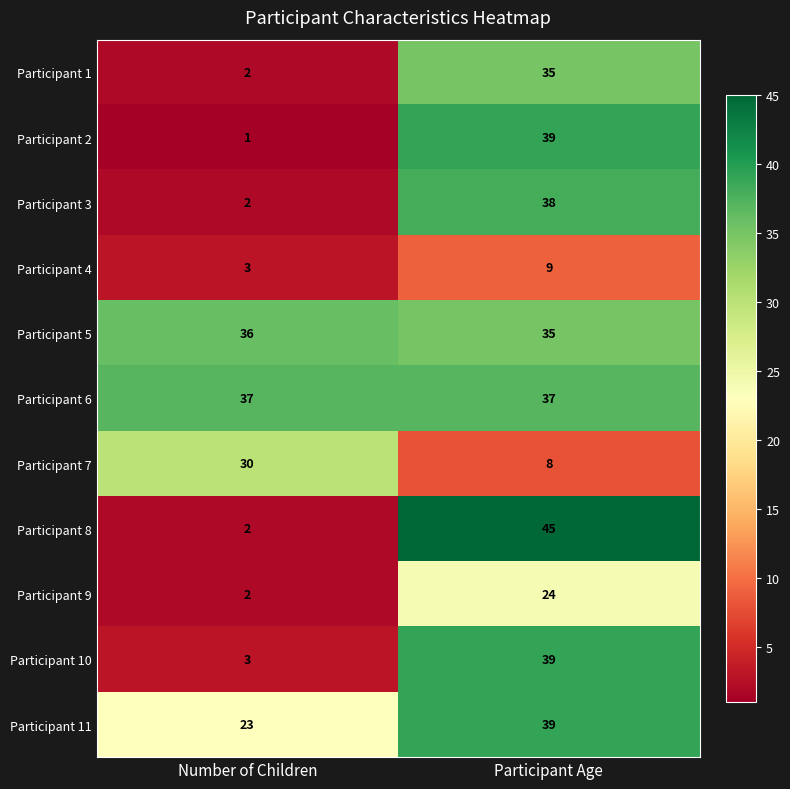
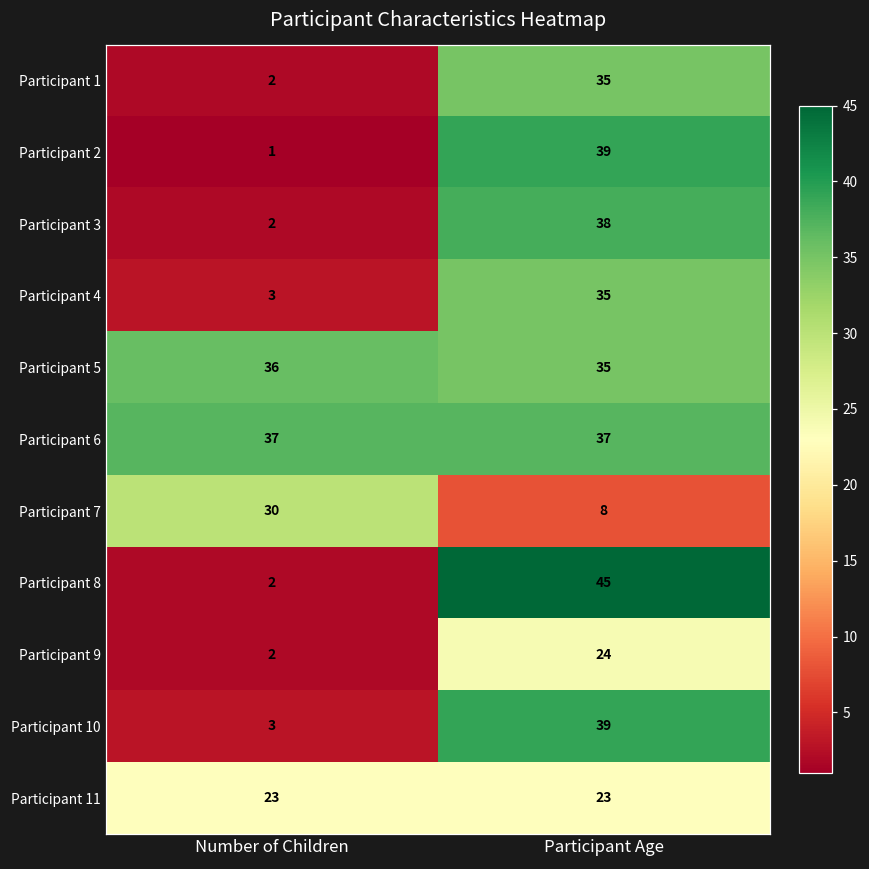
Participant 4, Participant Age: 9 -> 35
Participant 11, Participant Age: 39 -> 23
